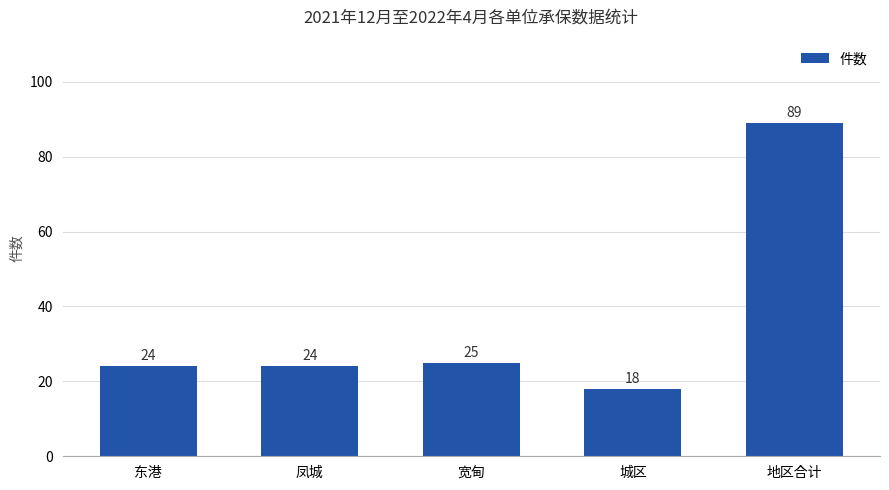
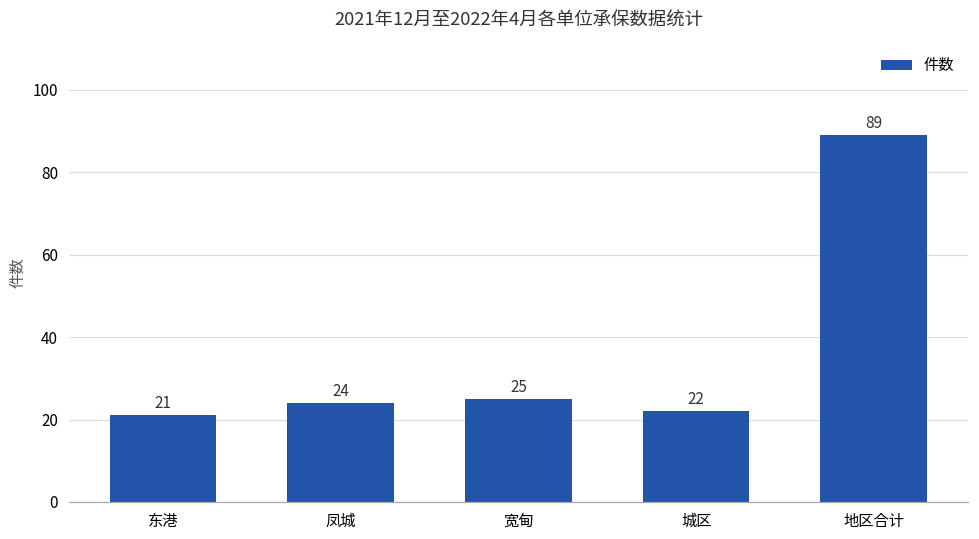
东港: 24 -> 21
城区: 18 -> 22
